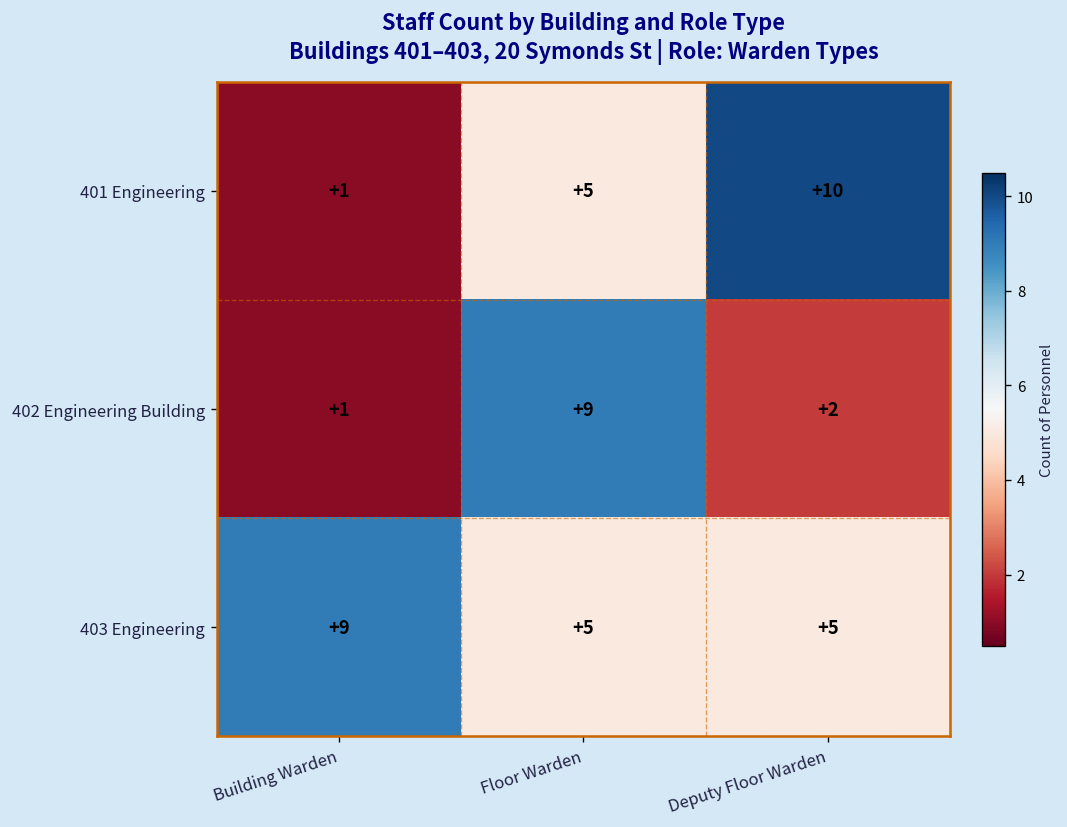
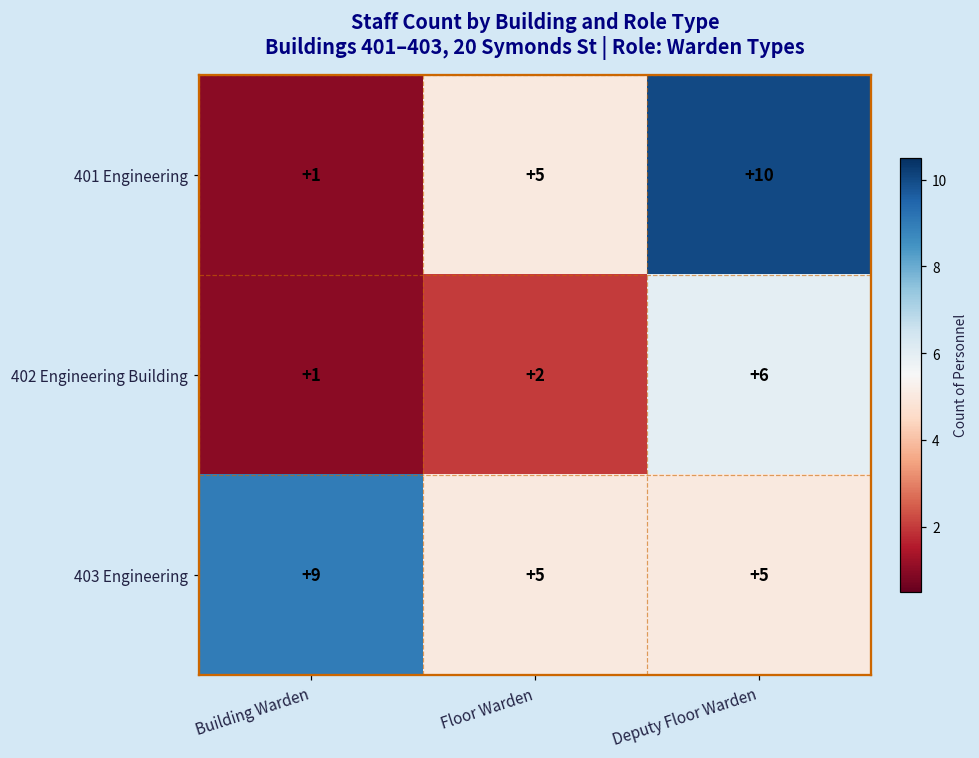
402 Engineering Building, Floor Warden: +9 -> +2
402 Engineering Building, Deputy Floor Warden: +2 -> +6
